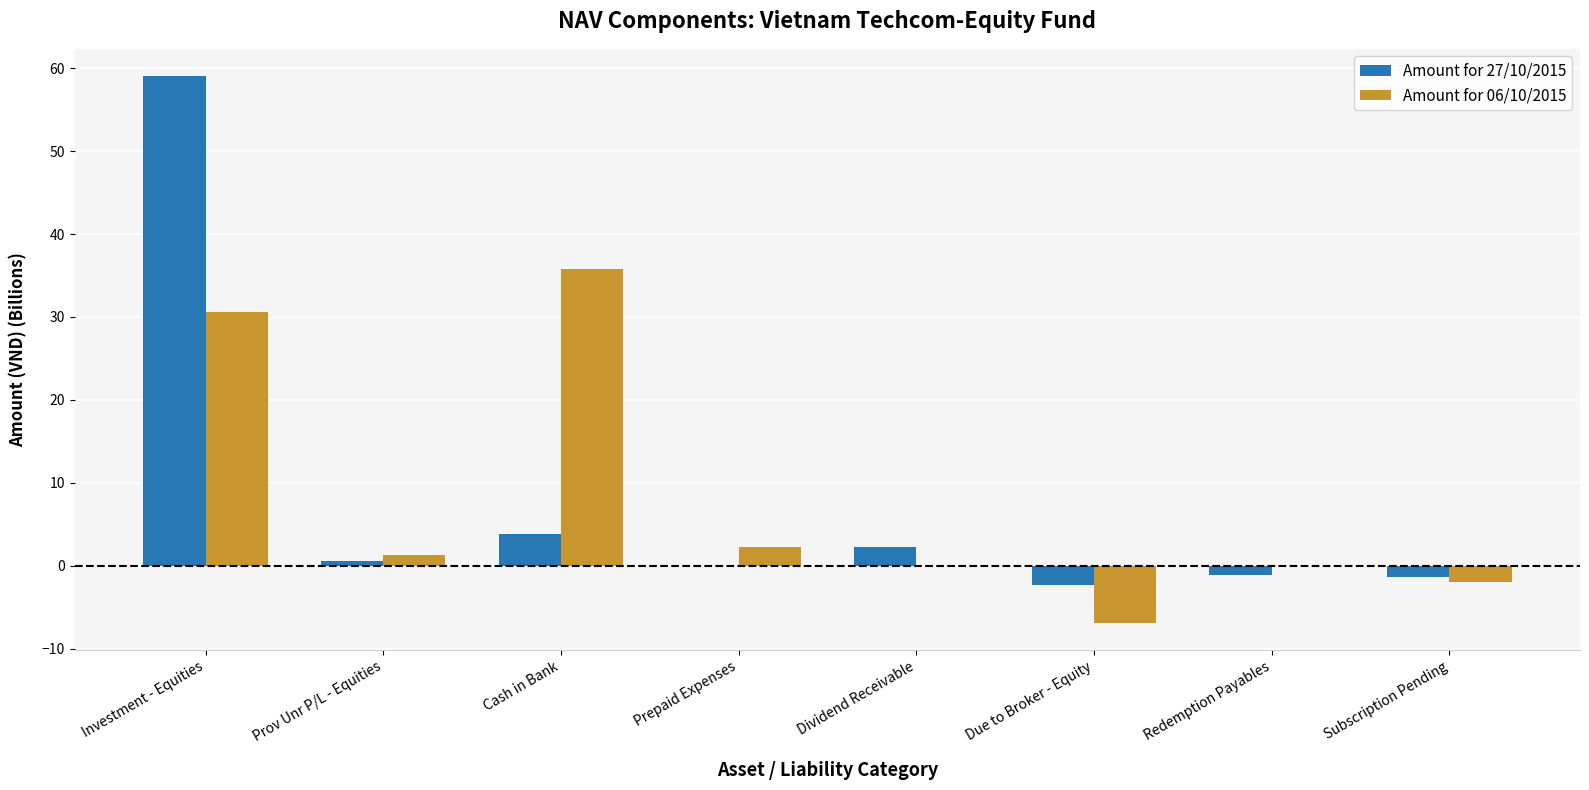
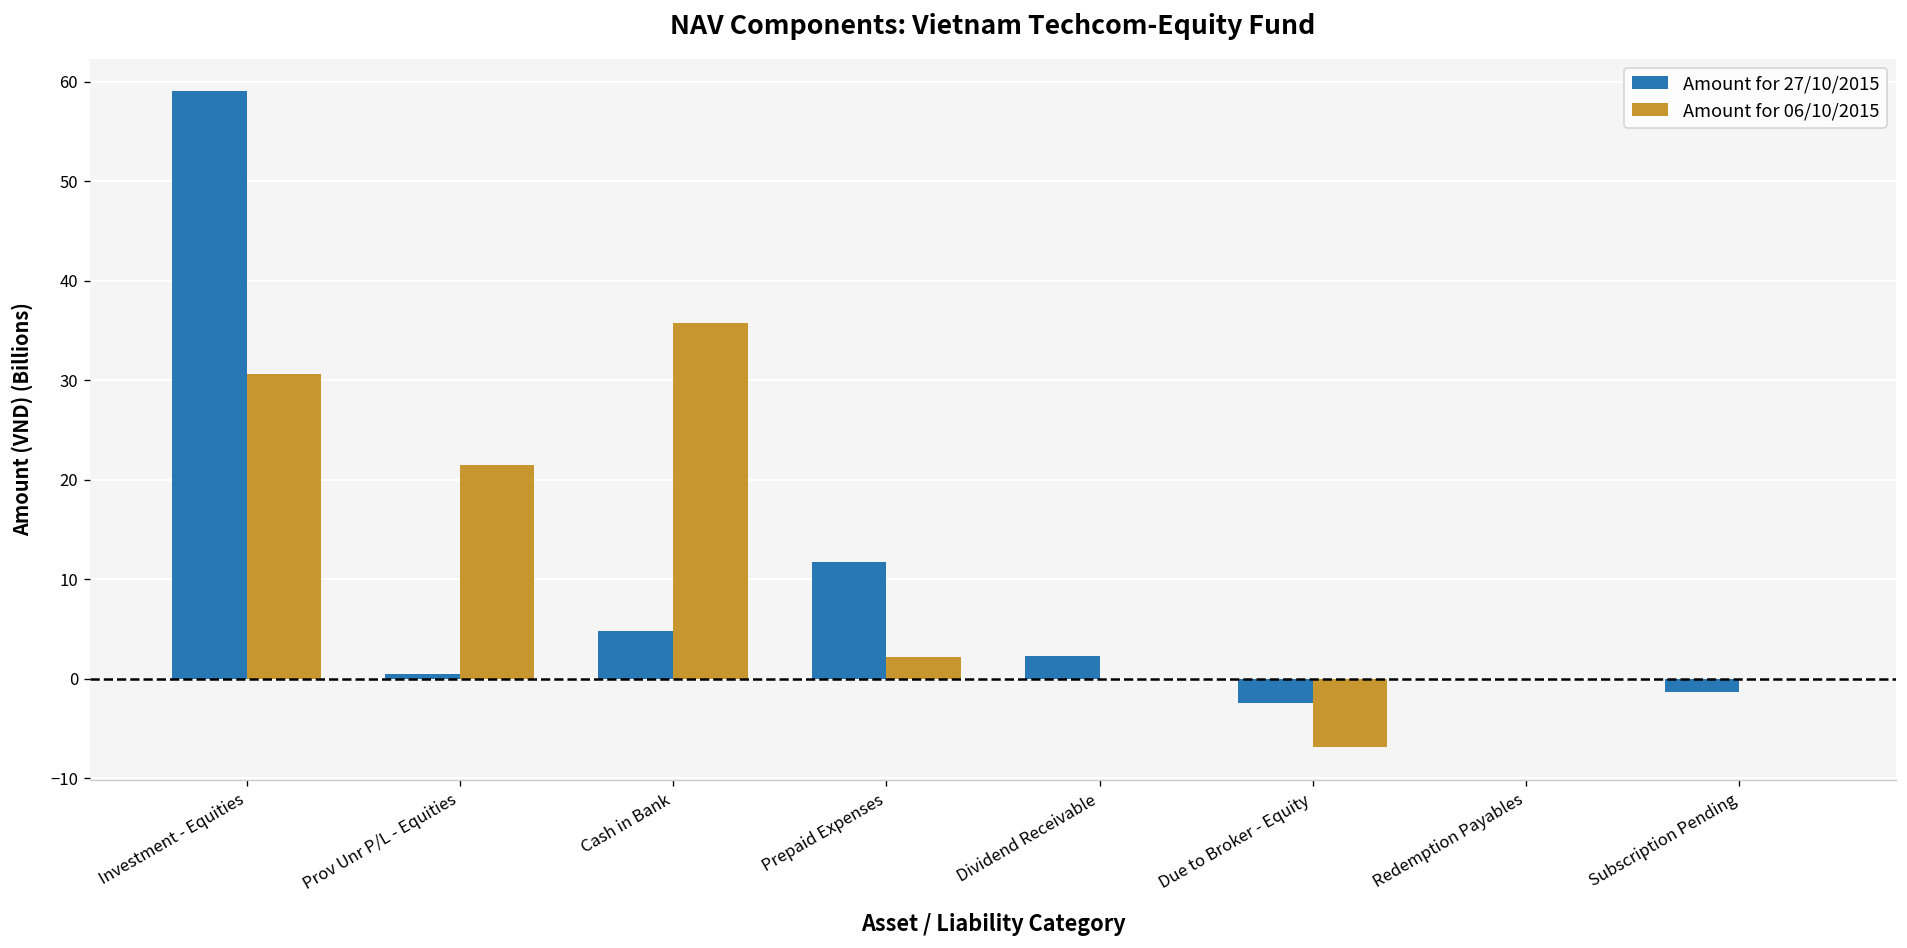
Amount for 06/10/2015, Prov Unr P/L - Equities: 1 -> 21
Amount for 27/10/2015, Cash in Bank: 4 -> 5
Amount for 27/10/2015, Prepaid Expenses: 0 -> 12
Amount for 27/10/2015, Redemption Payables: -1 -> 0
Amount for 06/10/2015, Subscription Pending: -2 -> 0
